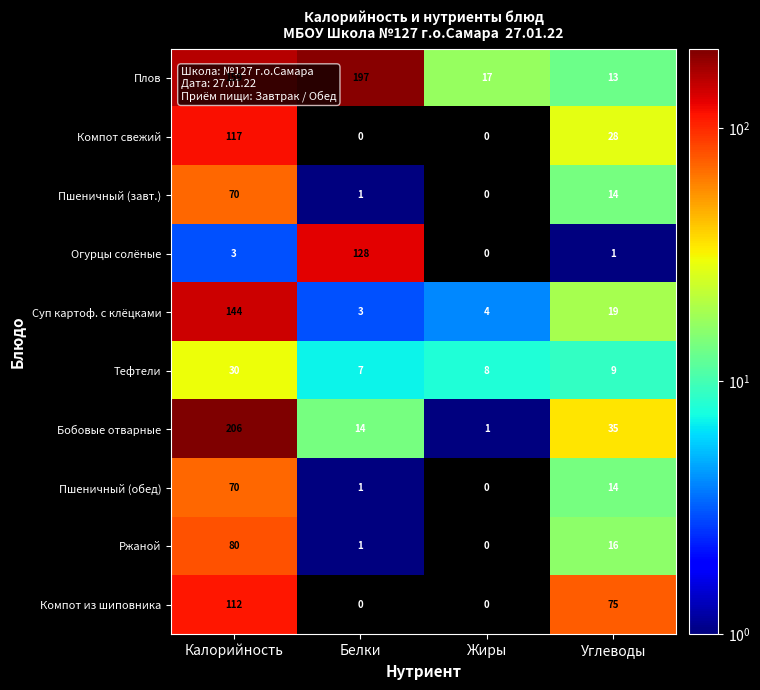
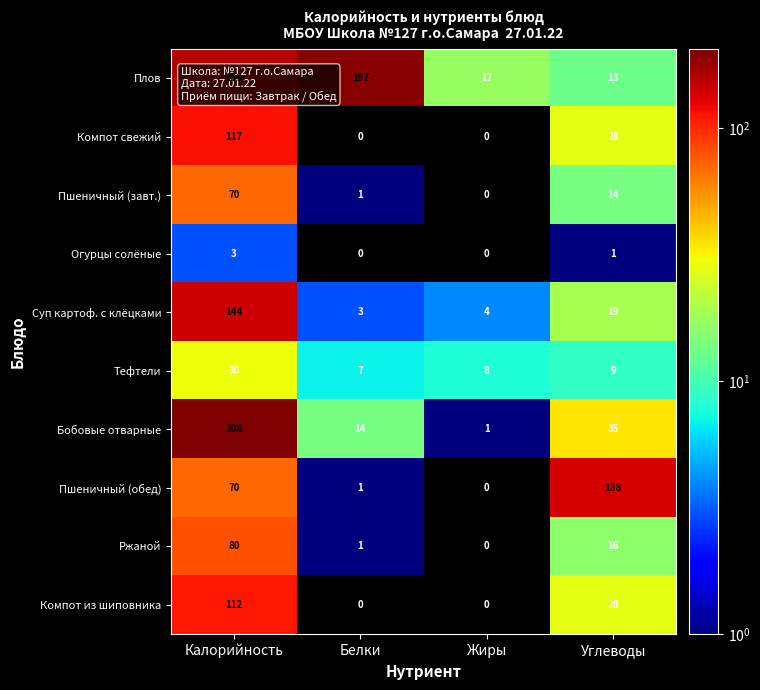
Огурцы солёные, Белки: 128 -> 0
Пшеничный (обед), Углеводы: 14 -> 138
Компот из шиповника, Углеводы: 75 -> 28
